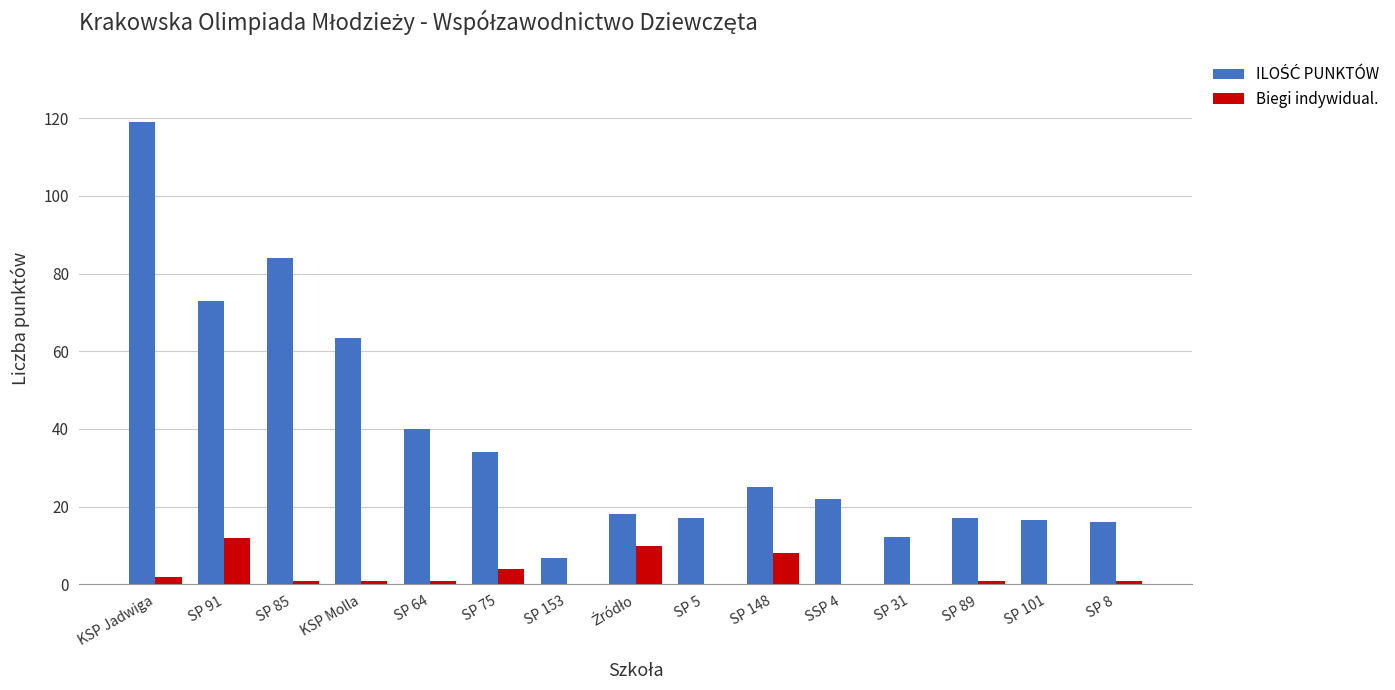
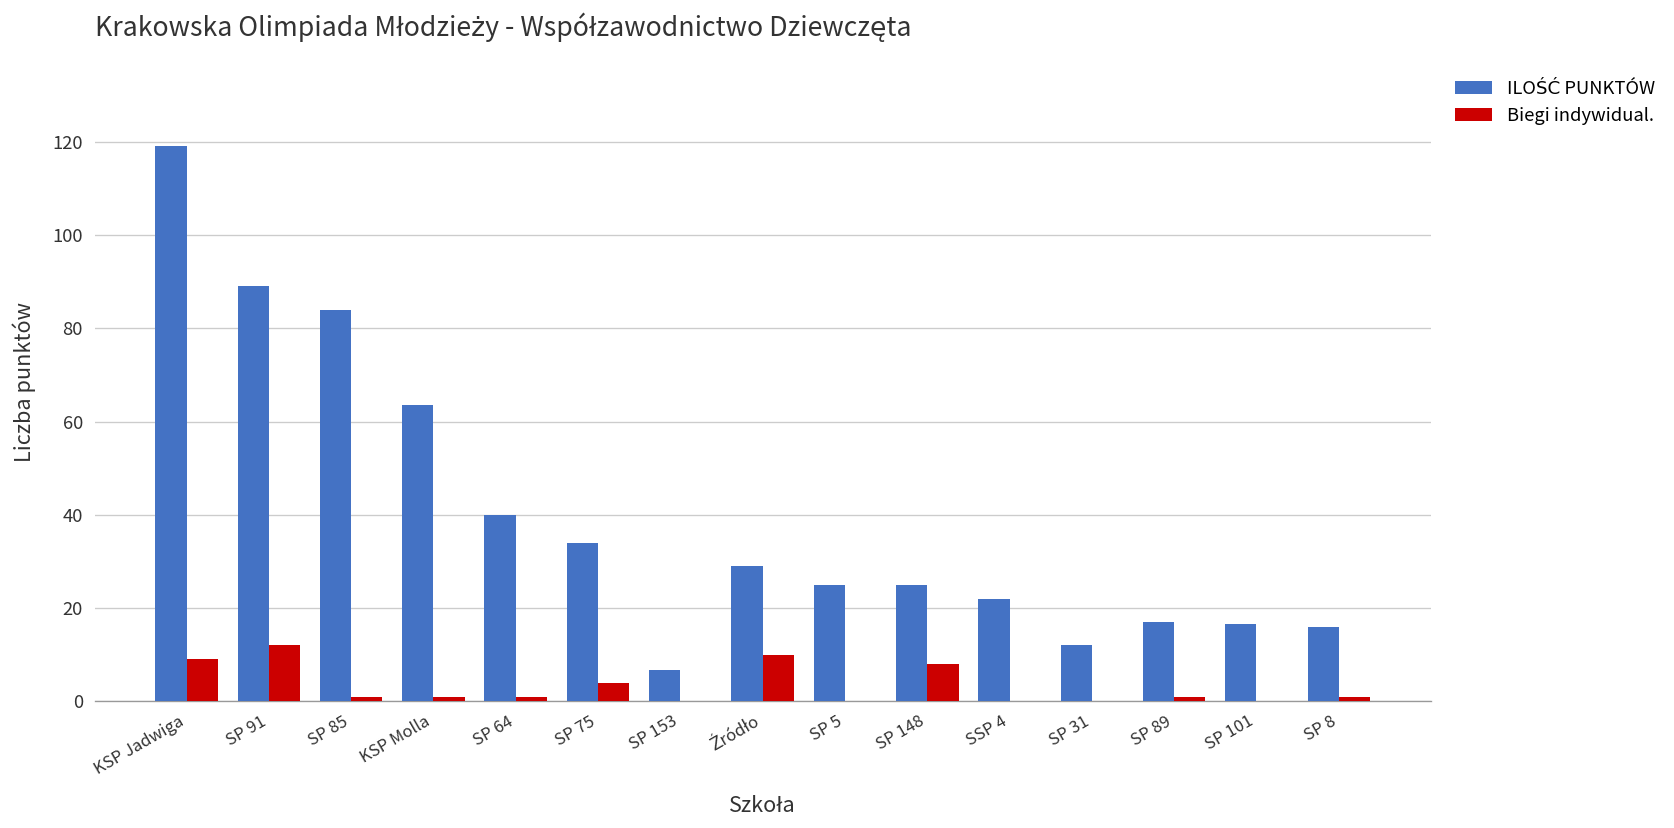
Biegi indywidual., KSP Jadwiga: 2 -> 9
ILOŚĆ PUNKTÓW, SP 91: 73 -> 89
ILOŚĆ PUNKTÓW, Źródło: 18 -> 29
ILOŚĆ PUNKTÓW, SP 5: 17 -> 25
